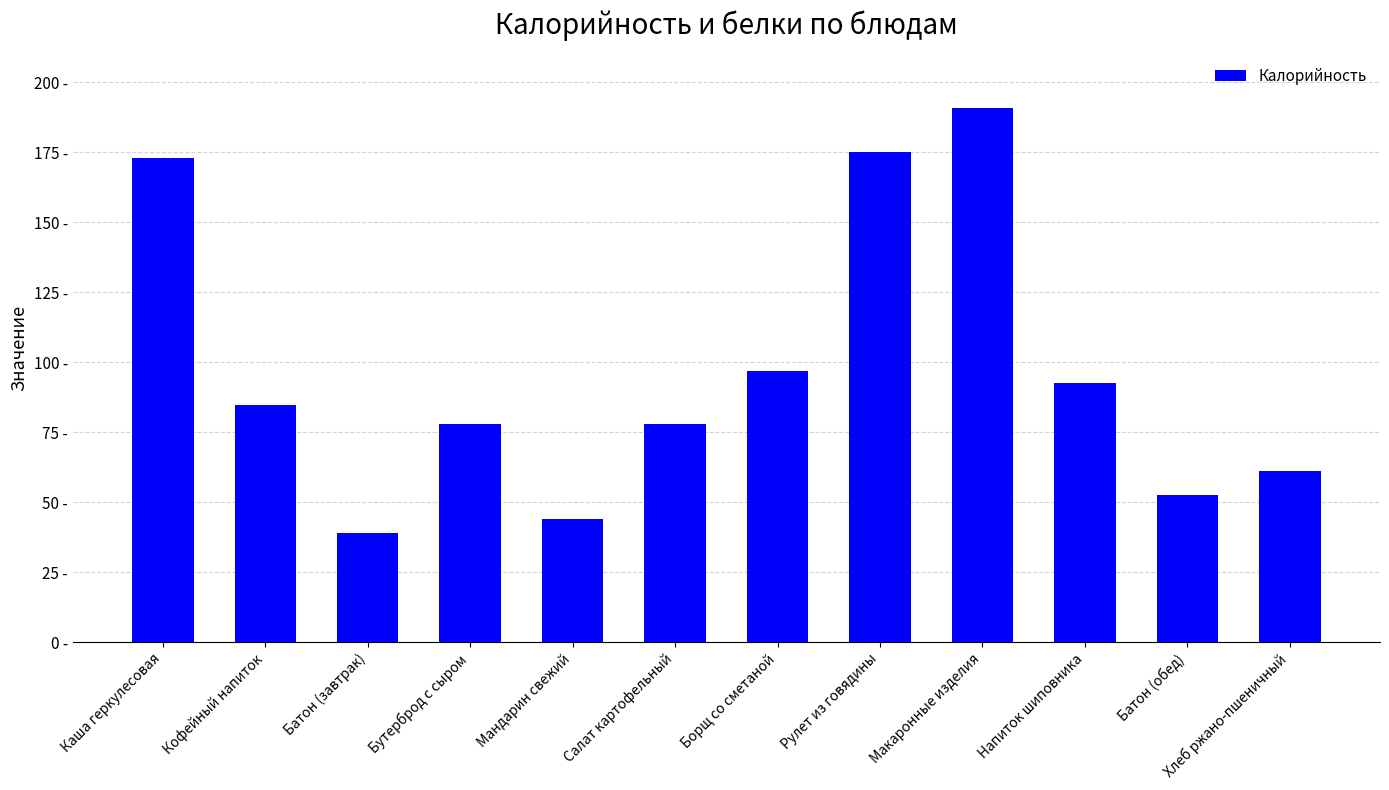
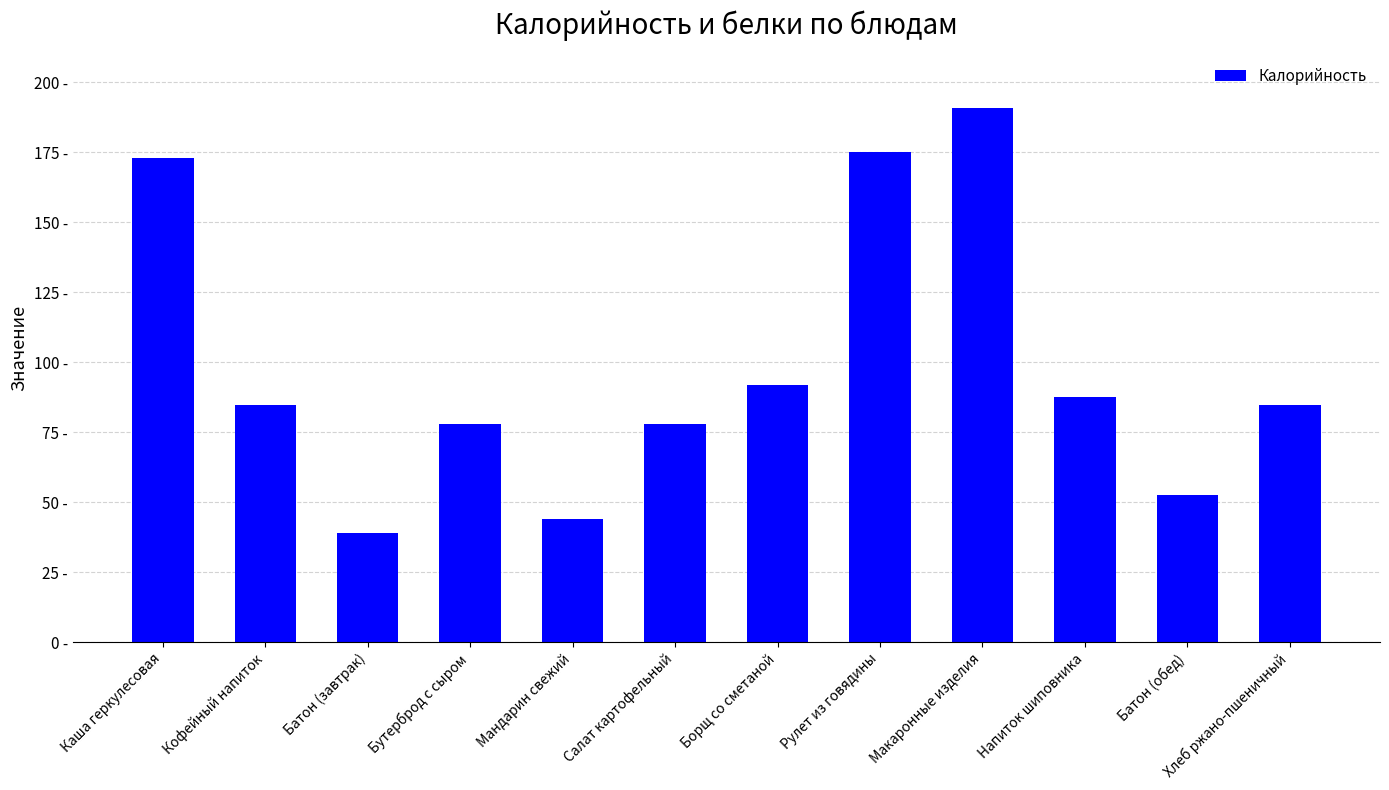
Борщ со сметаной: 97 - -> 92 -
Напиток шиповника: 93 - -> 88 -
Хлеб ржано-пшеничный: 61 - -> 85 -
